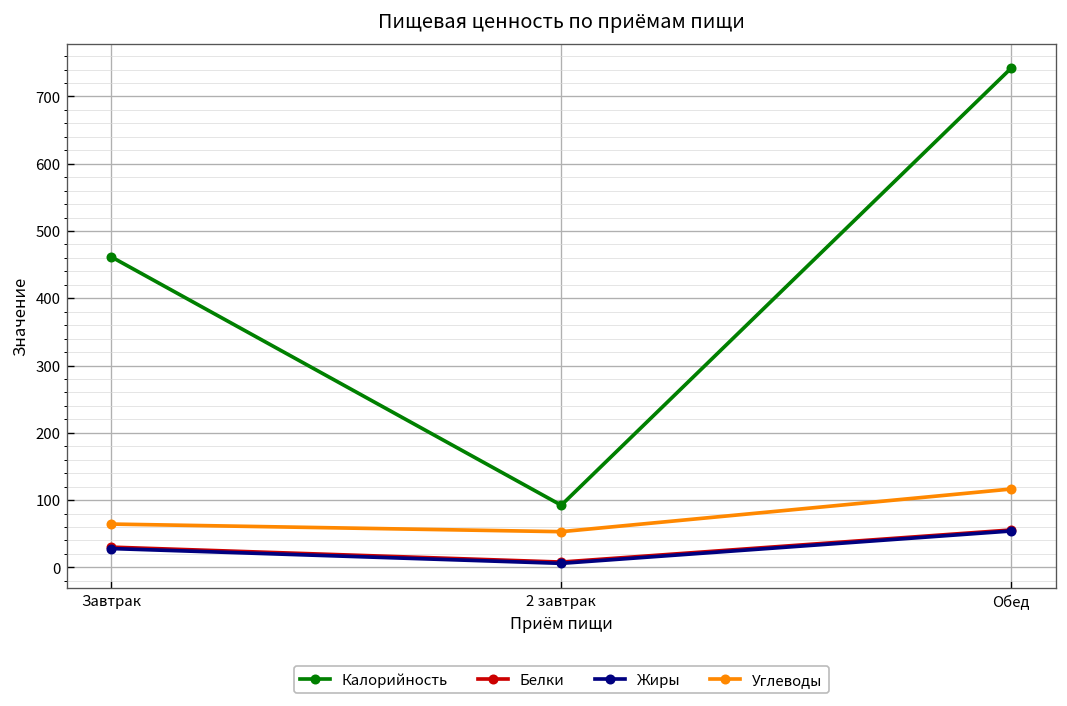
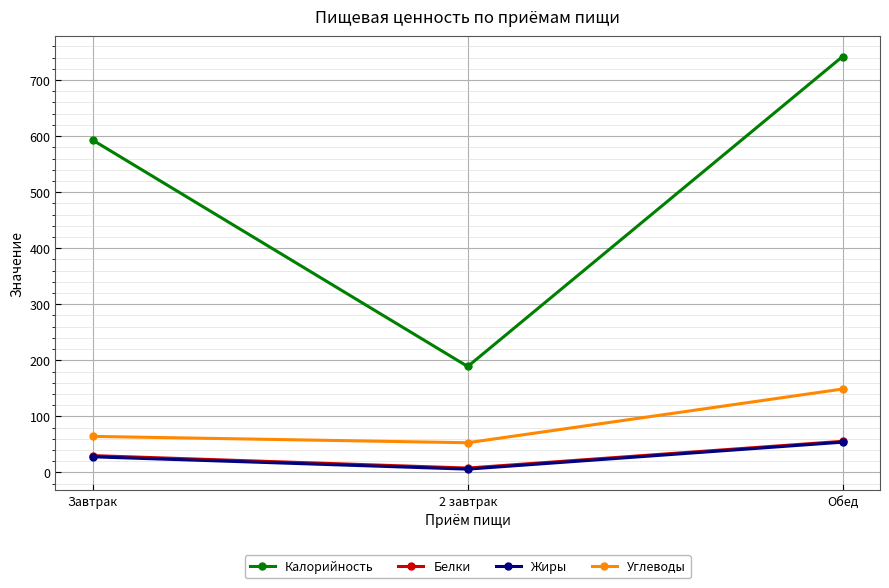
Калорийность, Завтрак: 460 -> 590
Калорийность, 2 завтрак: 90 -> 190
Углеводы, Обед: 120 -> 150
